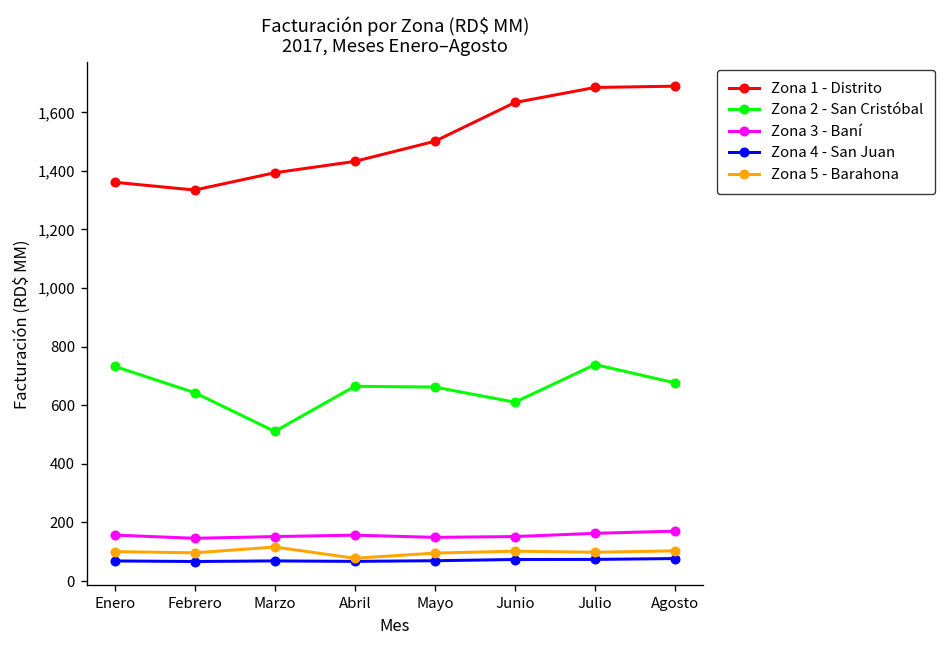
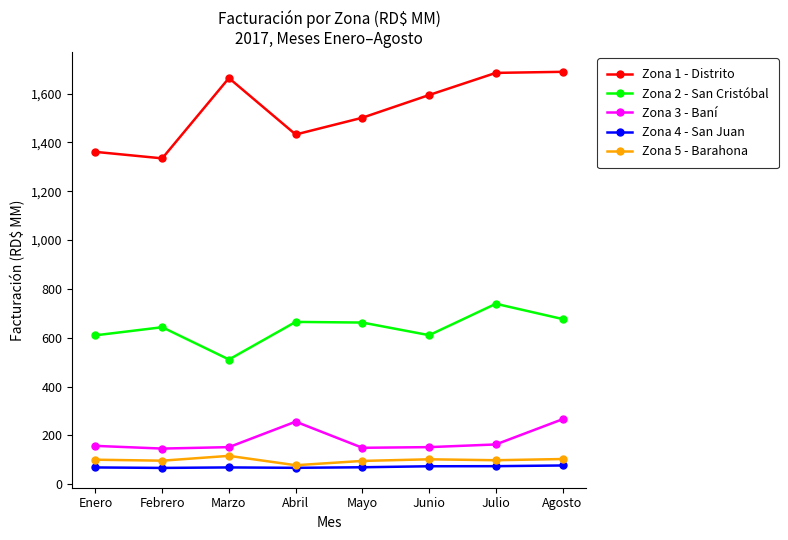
Zona 2 - San Cristóbal, Enero: 730 -> 610
Zona 1 - Distrito, Marzo: 1,390 -> 1,660
Zona 3 - Baní, Abril: 160 -> 260
Zona 1 - Distrito, Junio: 1,630 -> 1,590
Zona 3 - Baní, Agosto: 170 -> 270
